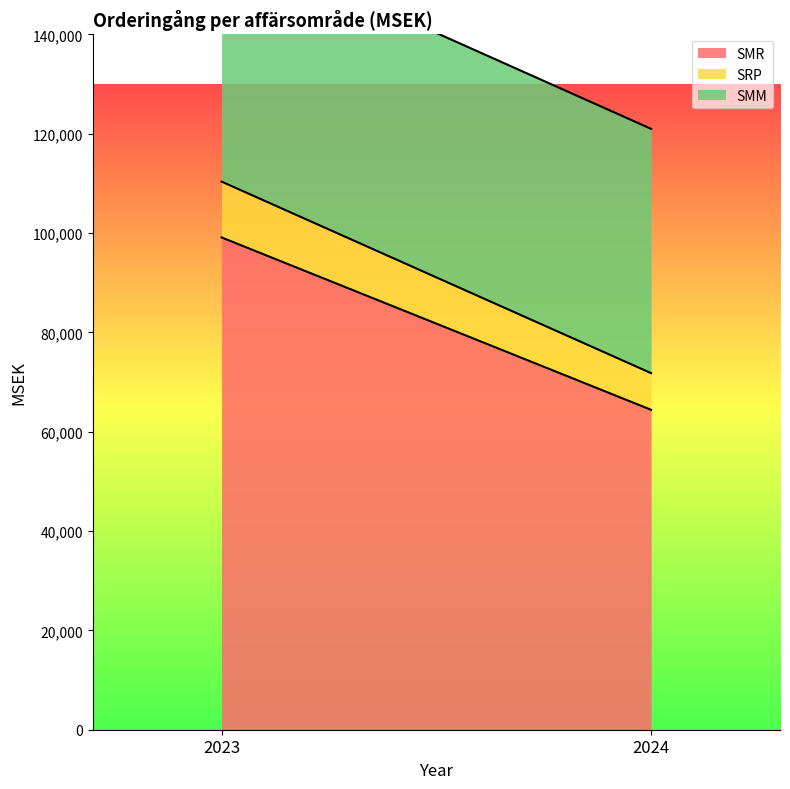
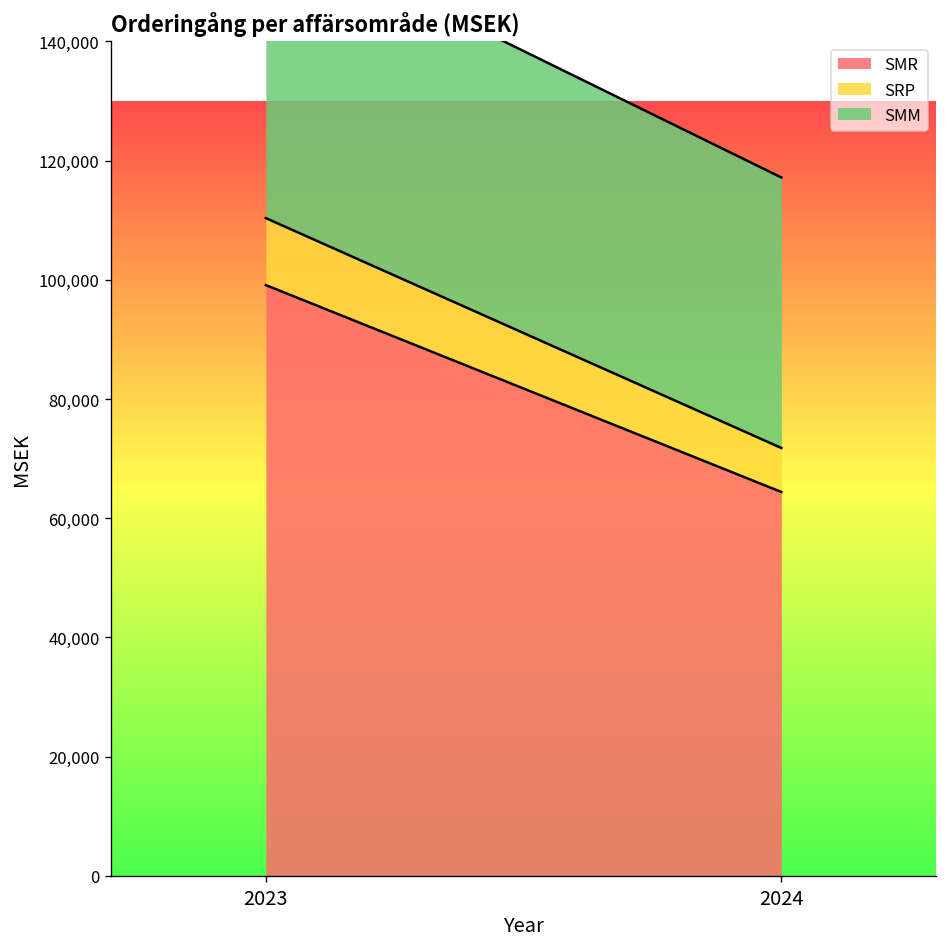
SMM, 2024: 49,000 -> 45,000
